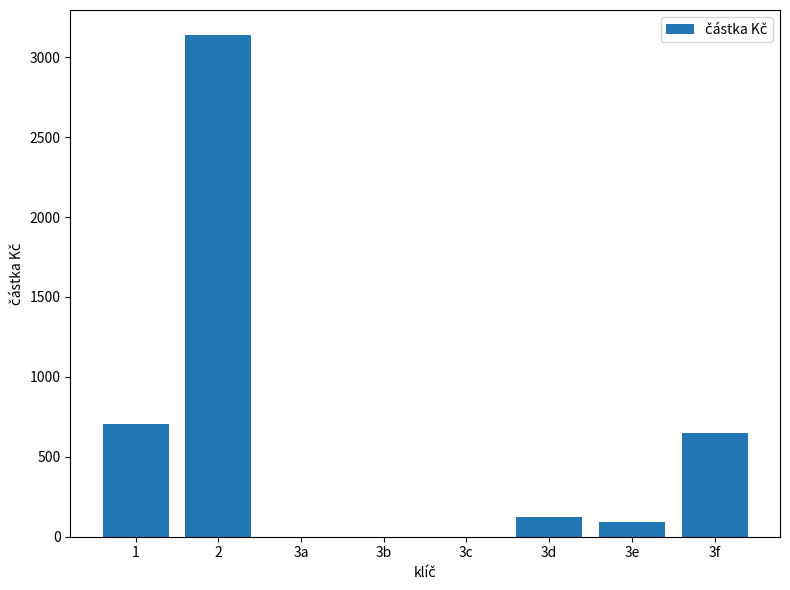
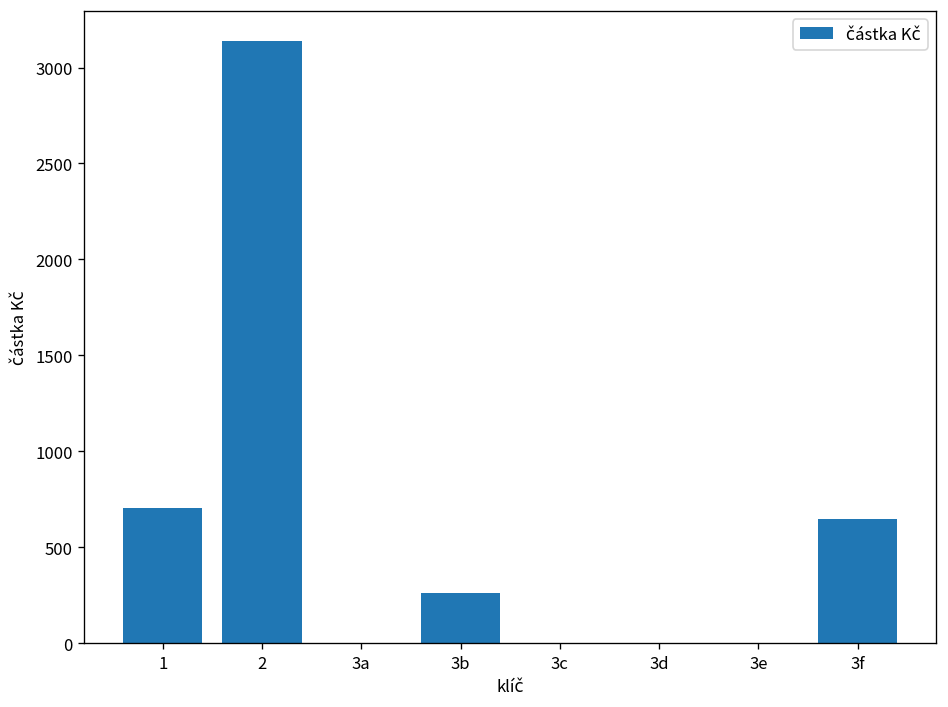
3b: 0 -> 260
3d: 130 -> 0
3e: 90 -> 0
